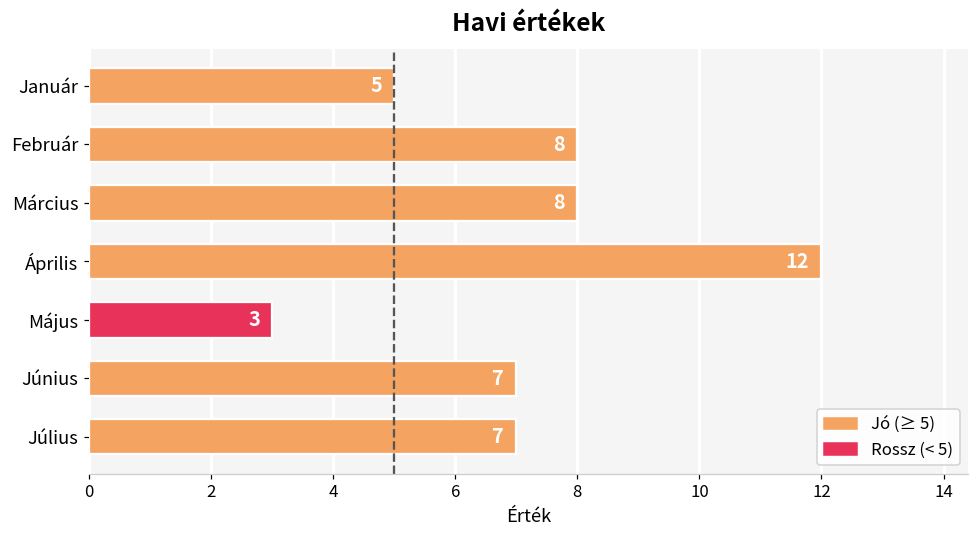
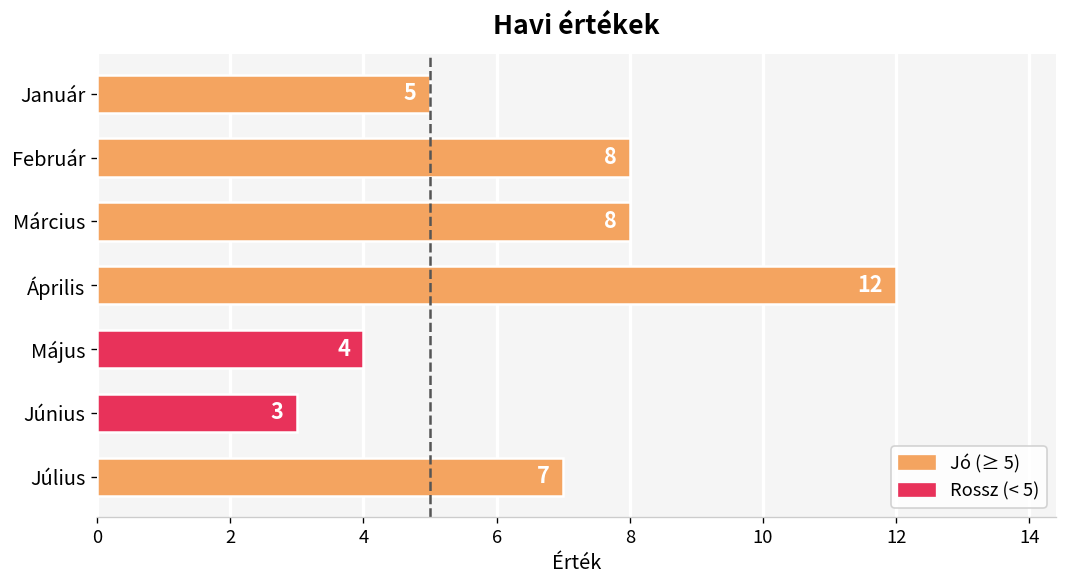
Május: 3 -> 4
Június: 7 -> 3
